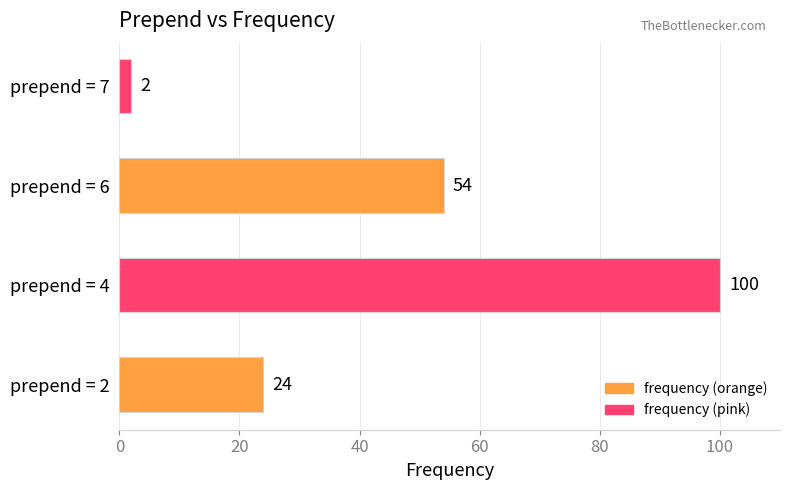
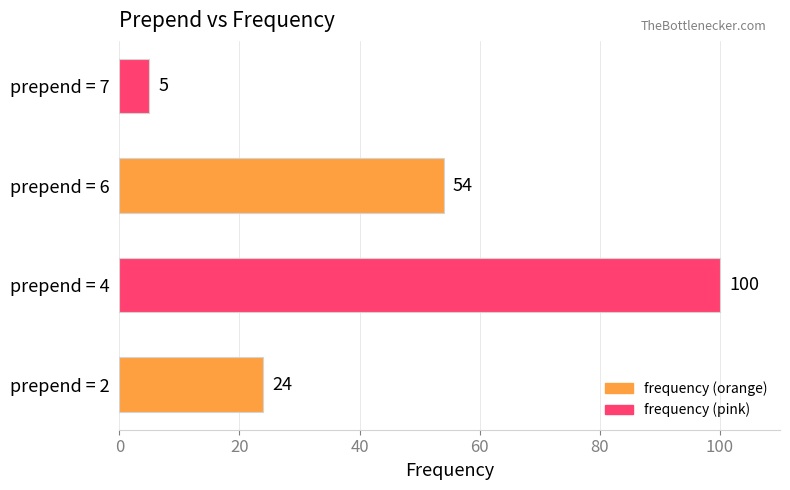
prepend = 7: 2 -> 5
